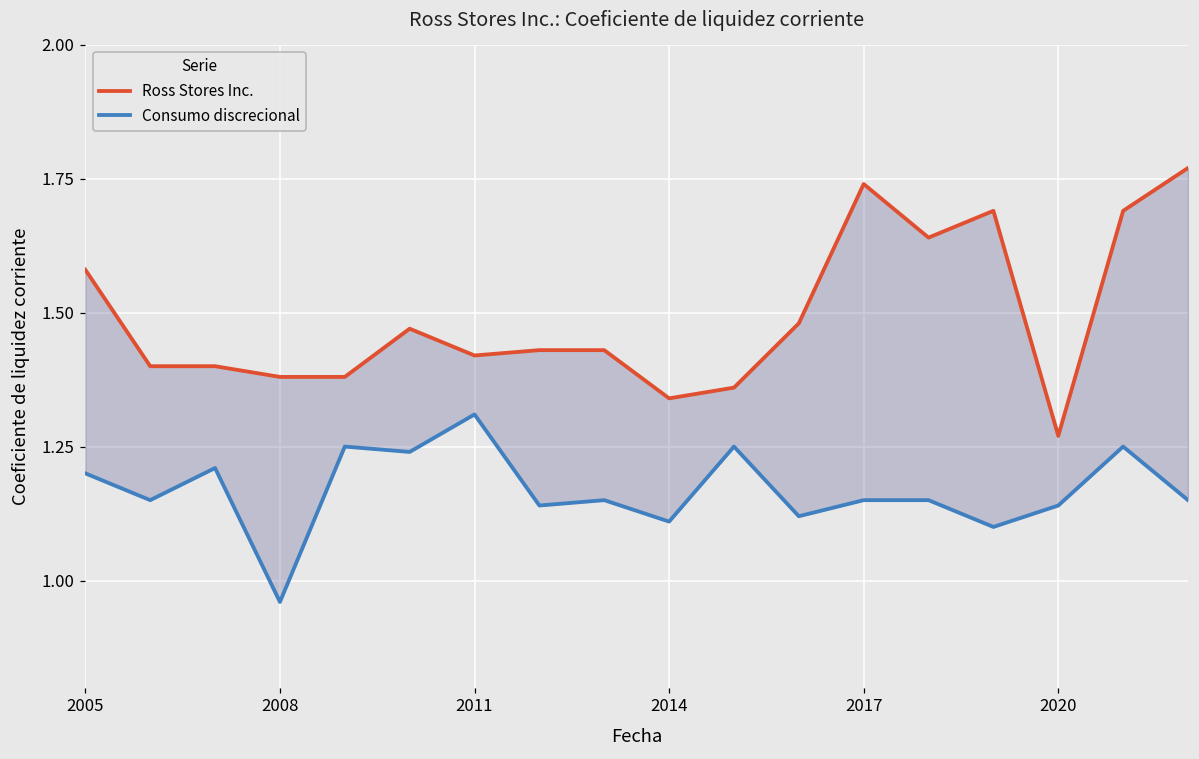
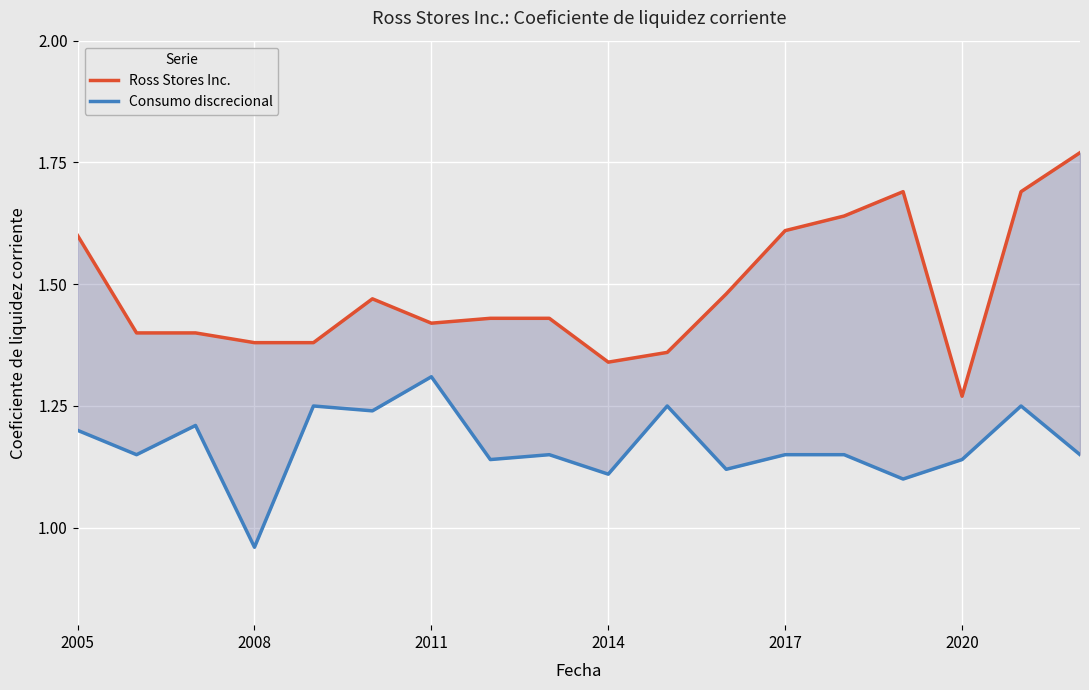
Ross Stores Inc., 2005: 1.58 -> 1.60
Ross Stores Inc., 2017: 1.74 -> 1.61
